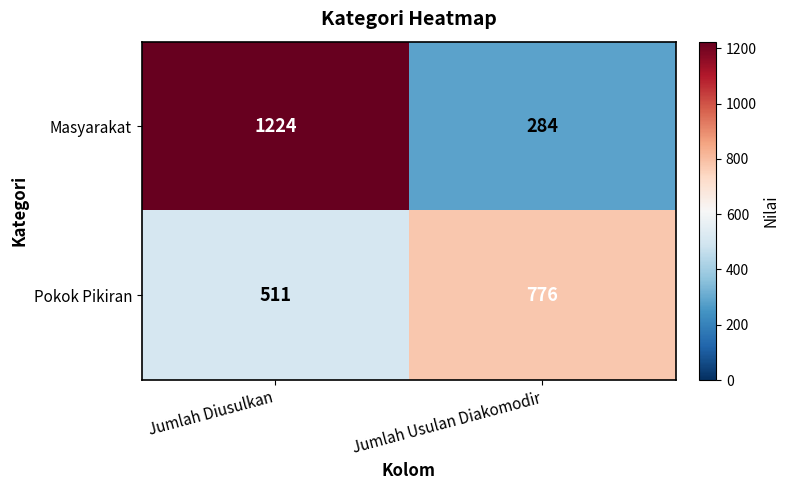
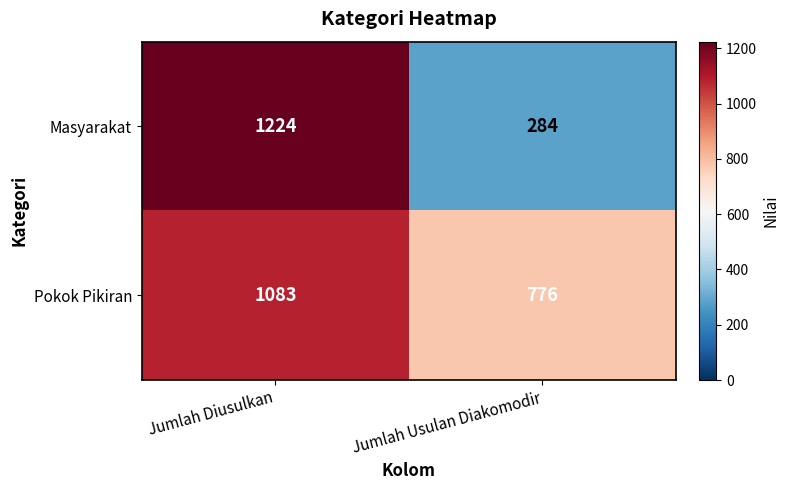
Pokok Pikiran, Jumlah Diusulkan: 511 -> 1083
